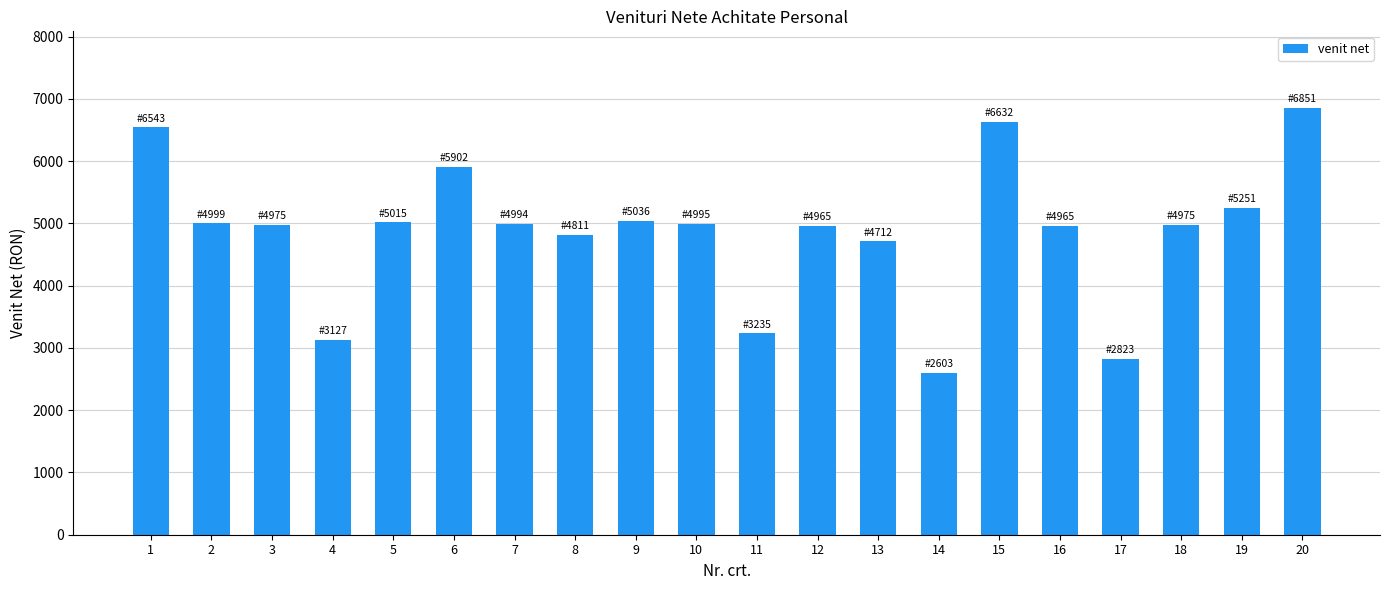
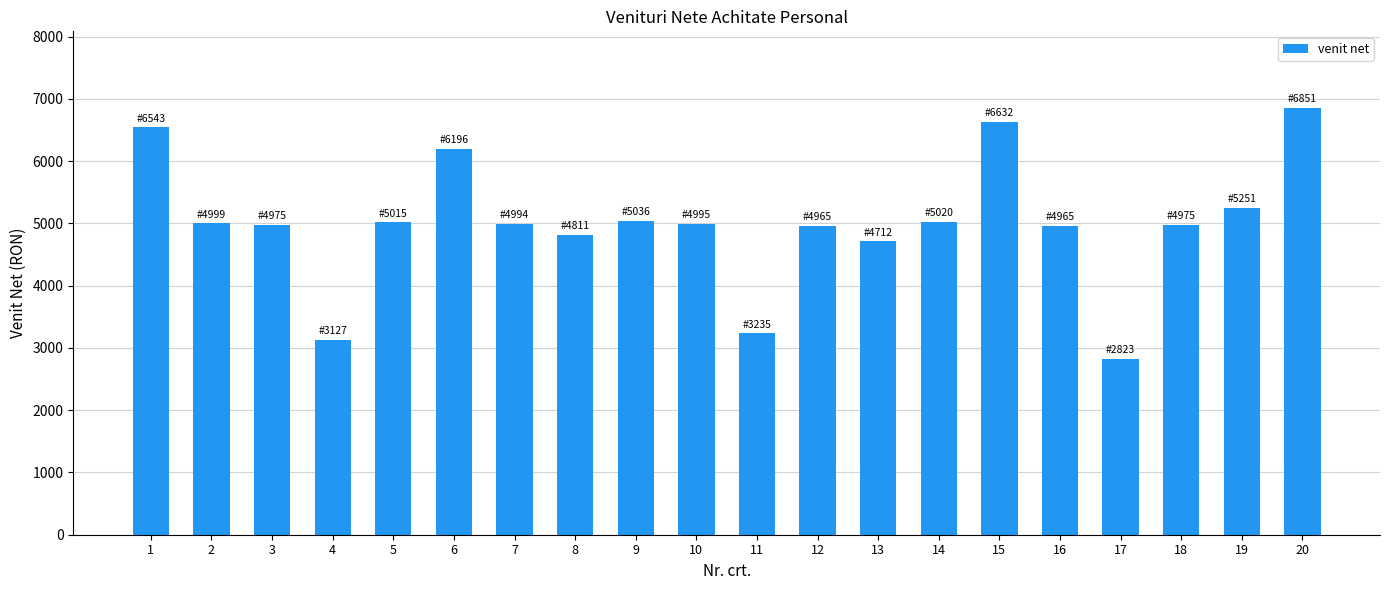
6: 5902 -> 6196
14: 2603 -> 5020
